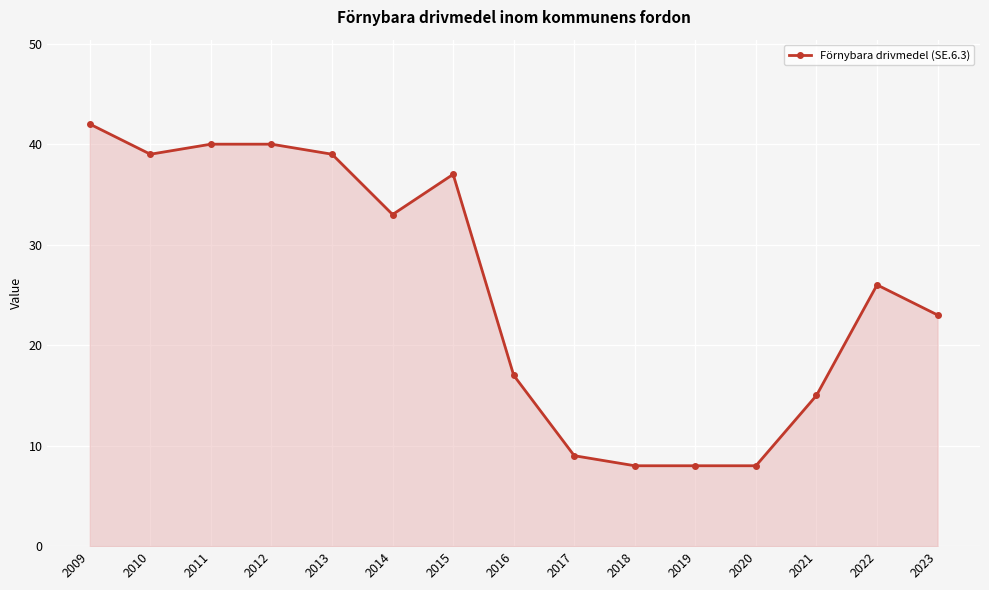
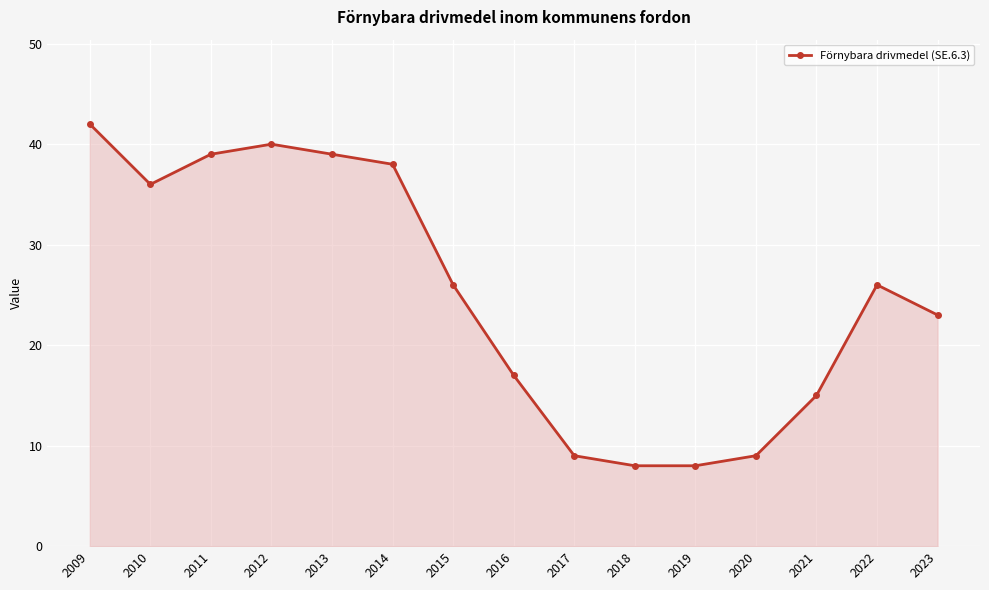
2010: 39 -> 36
2011: 40 -> 39
2014: 33 -> 38
2015: 37 -> 26
2020: 8 -> 9
